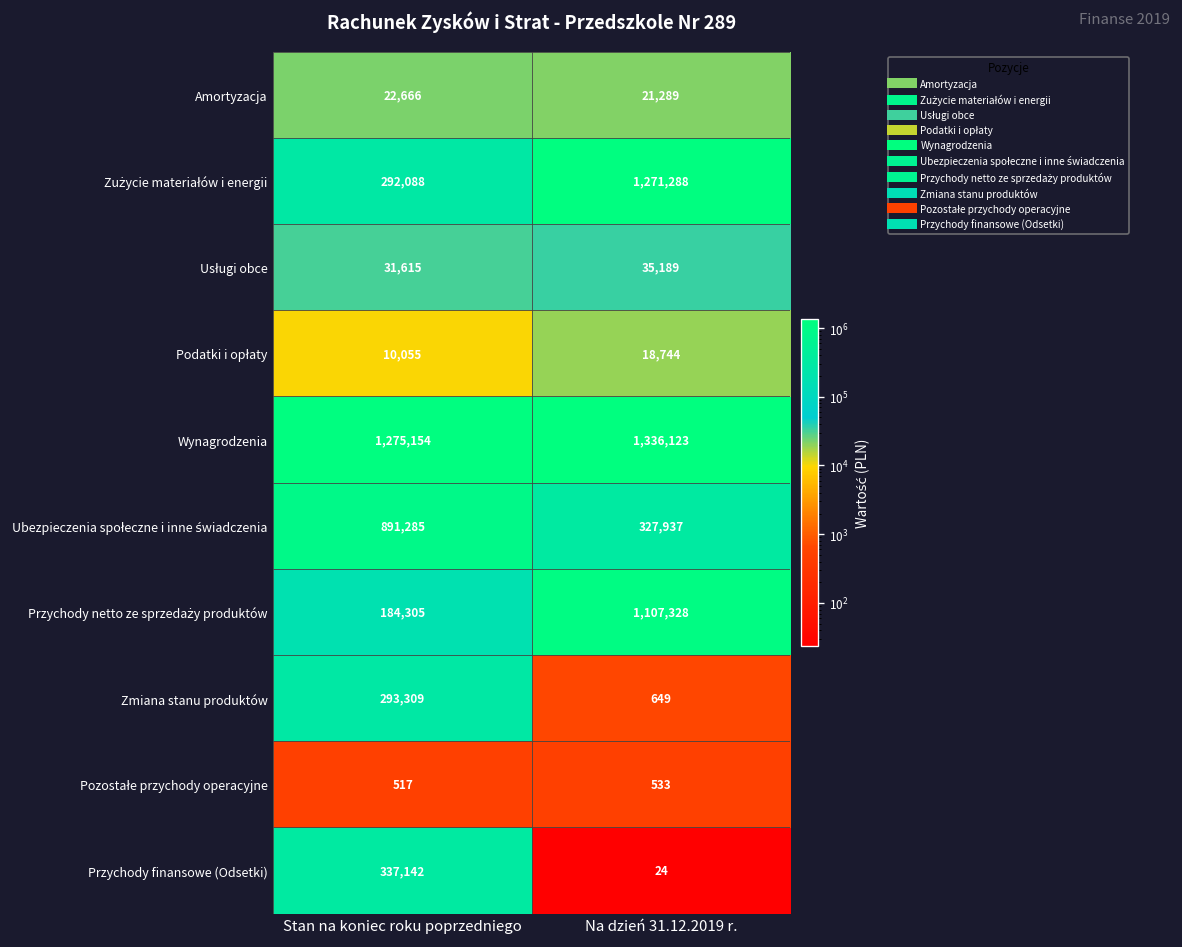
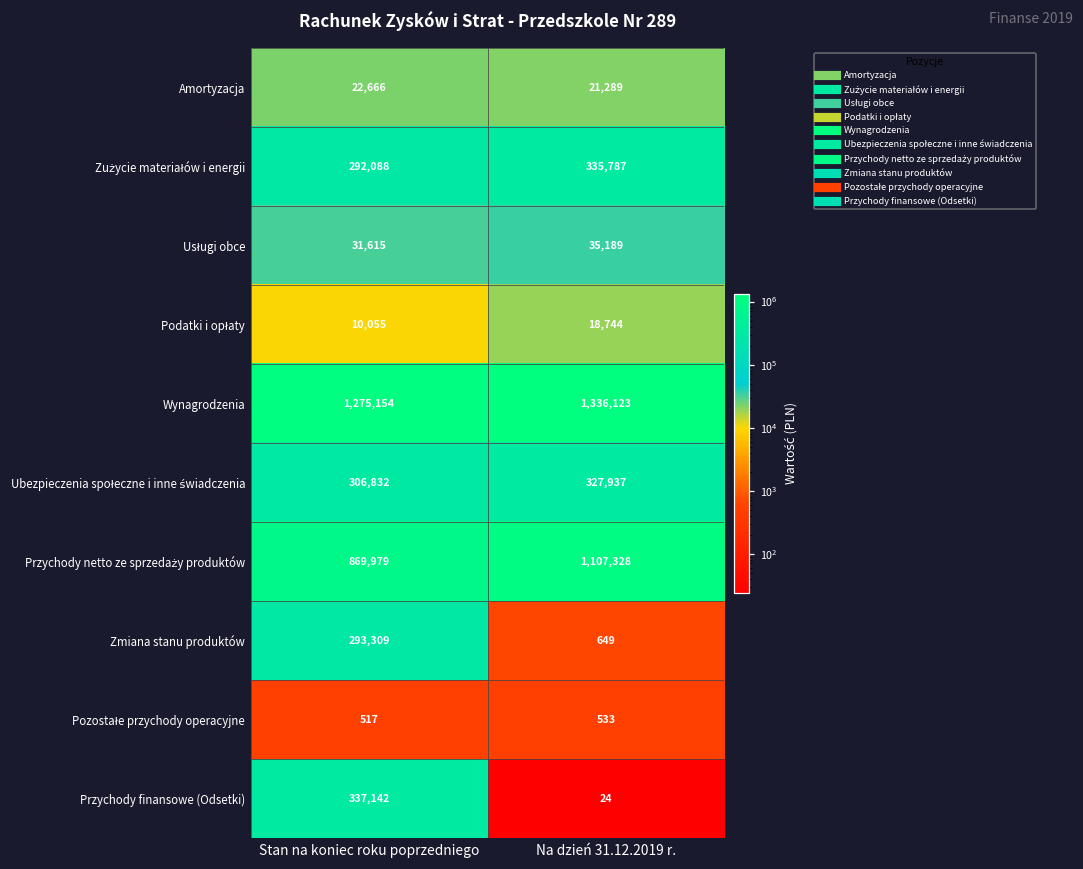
Zużycie materiałów i energii, Na dzień 31.12.2019 r.: 1,271,288 -> 335,787
Ubezpieczenia społeczne i inne świadczenia, Stan na koniec roku poprzedniego: 891,285 -> 306,832
Przychody netto ze sprzedaży produktów, Stan na koniec roku poprzedniego: 184,305 -> 869,979
